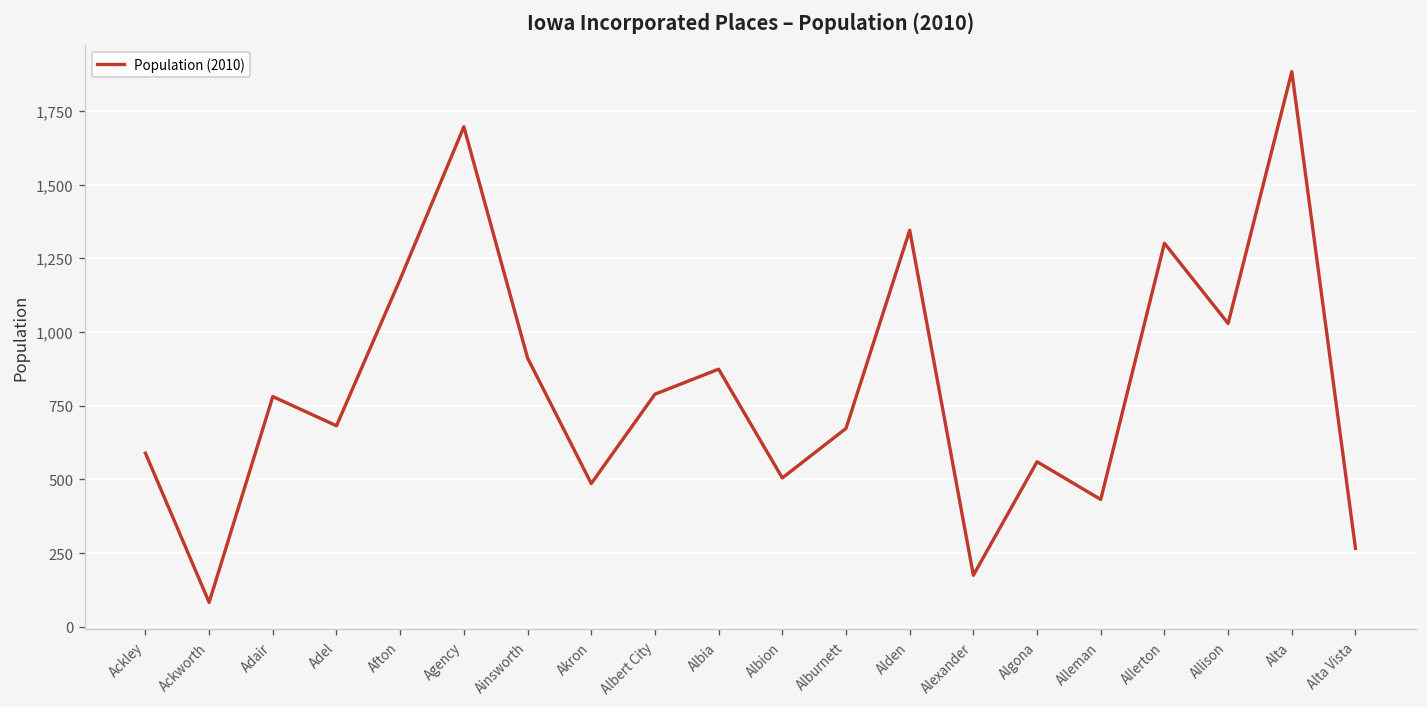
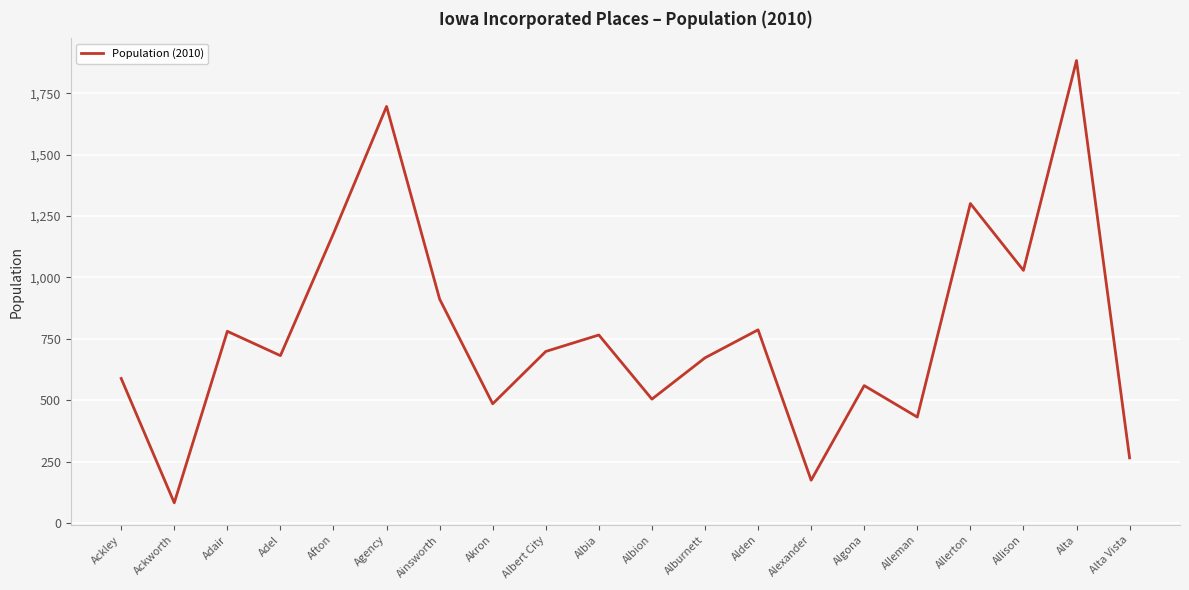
Albert City: 790 -> 700
Albia: 870 -> 770
Alden: 1,350 -> 790
